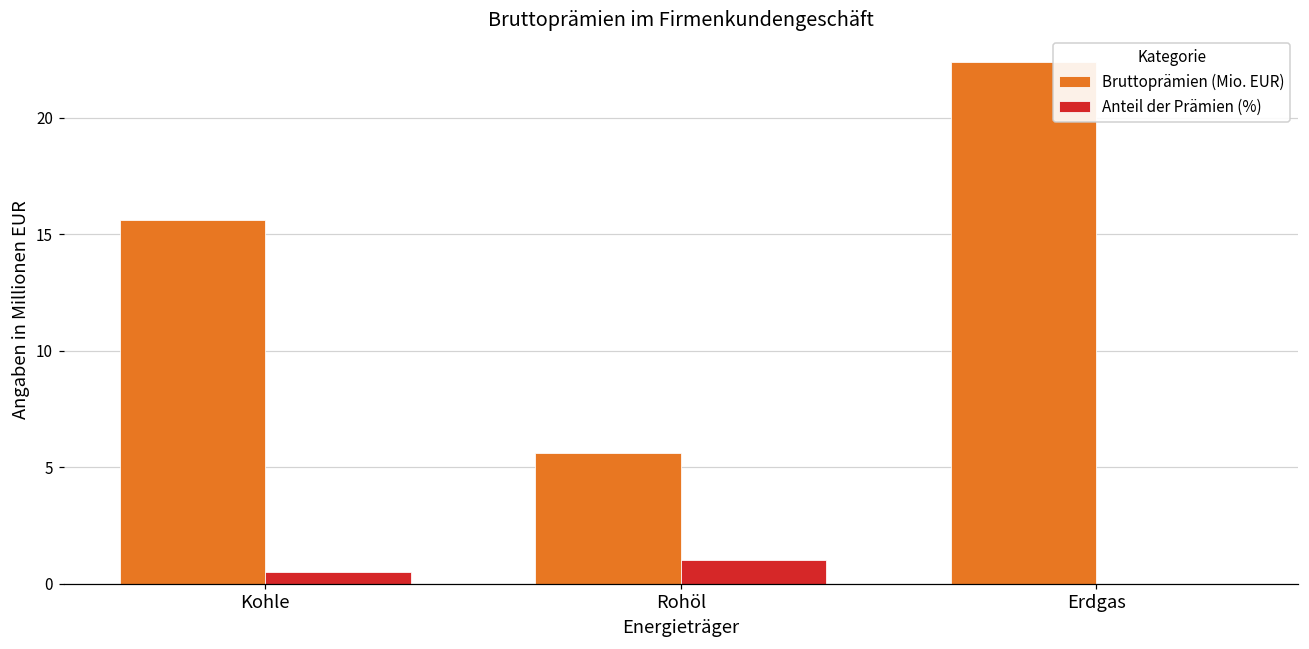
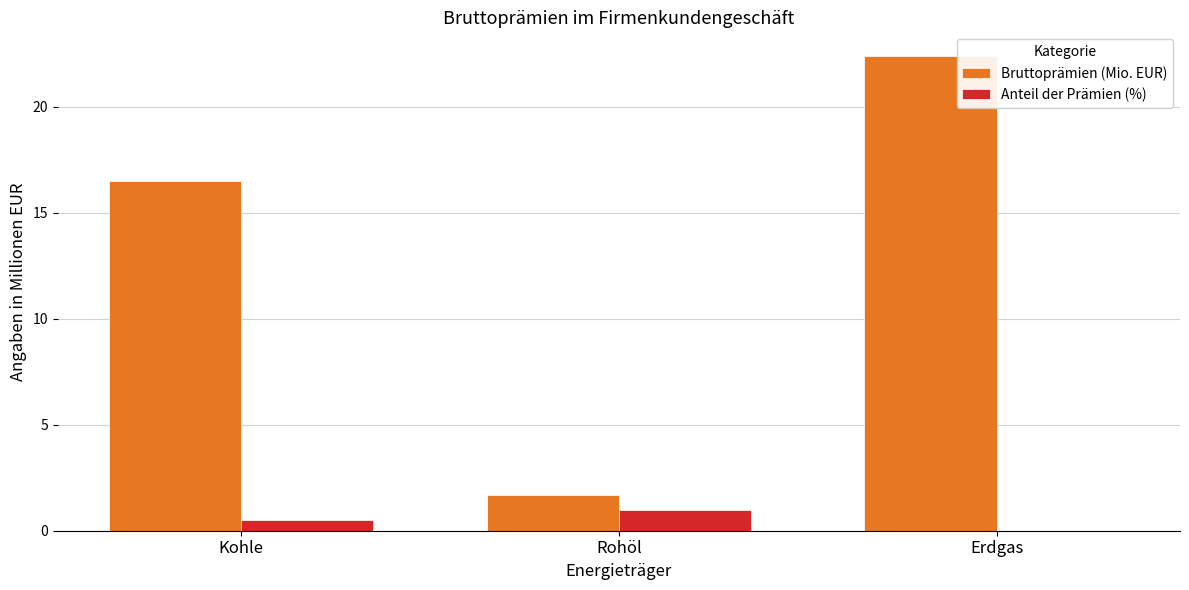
Bruttoprämien (Mio. EUR), Kohle: 15.6 -> 16.5
Bruttoprämien (Mio. EUR), Rohöl: 5.6 -> 1.7
